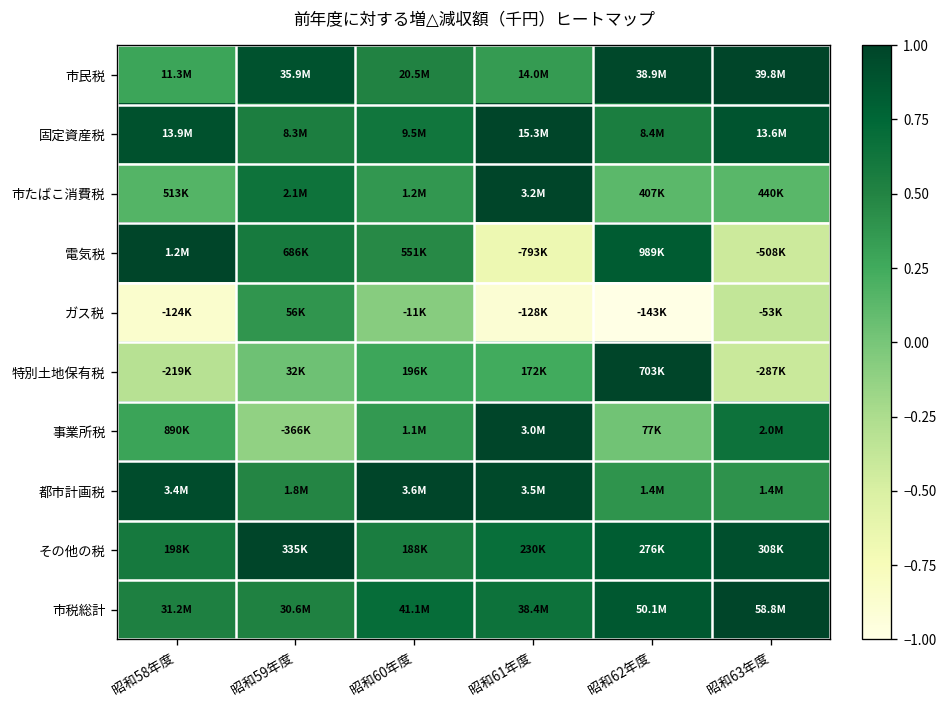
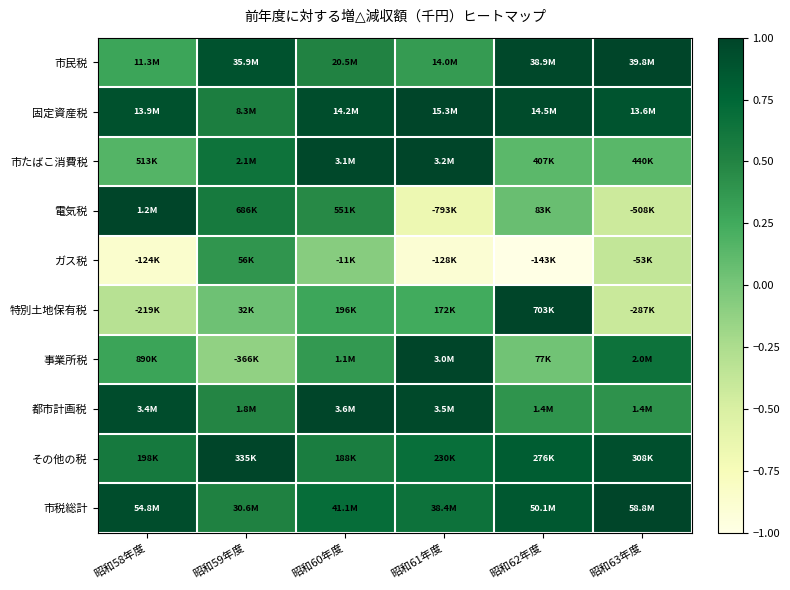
固定資産税, 昭和60年度: 9.5M -> 14.2M
固定資産税, 昭和62年度: 8.4M -> 14.5M
市たばこ消費税, 昭和60年度: 1.2M -> 3.1M
電気税, 昭和62年度: 989K -> 83K
市税総計, 昭和58年度: 31.2M -> 54.8M
